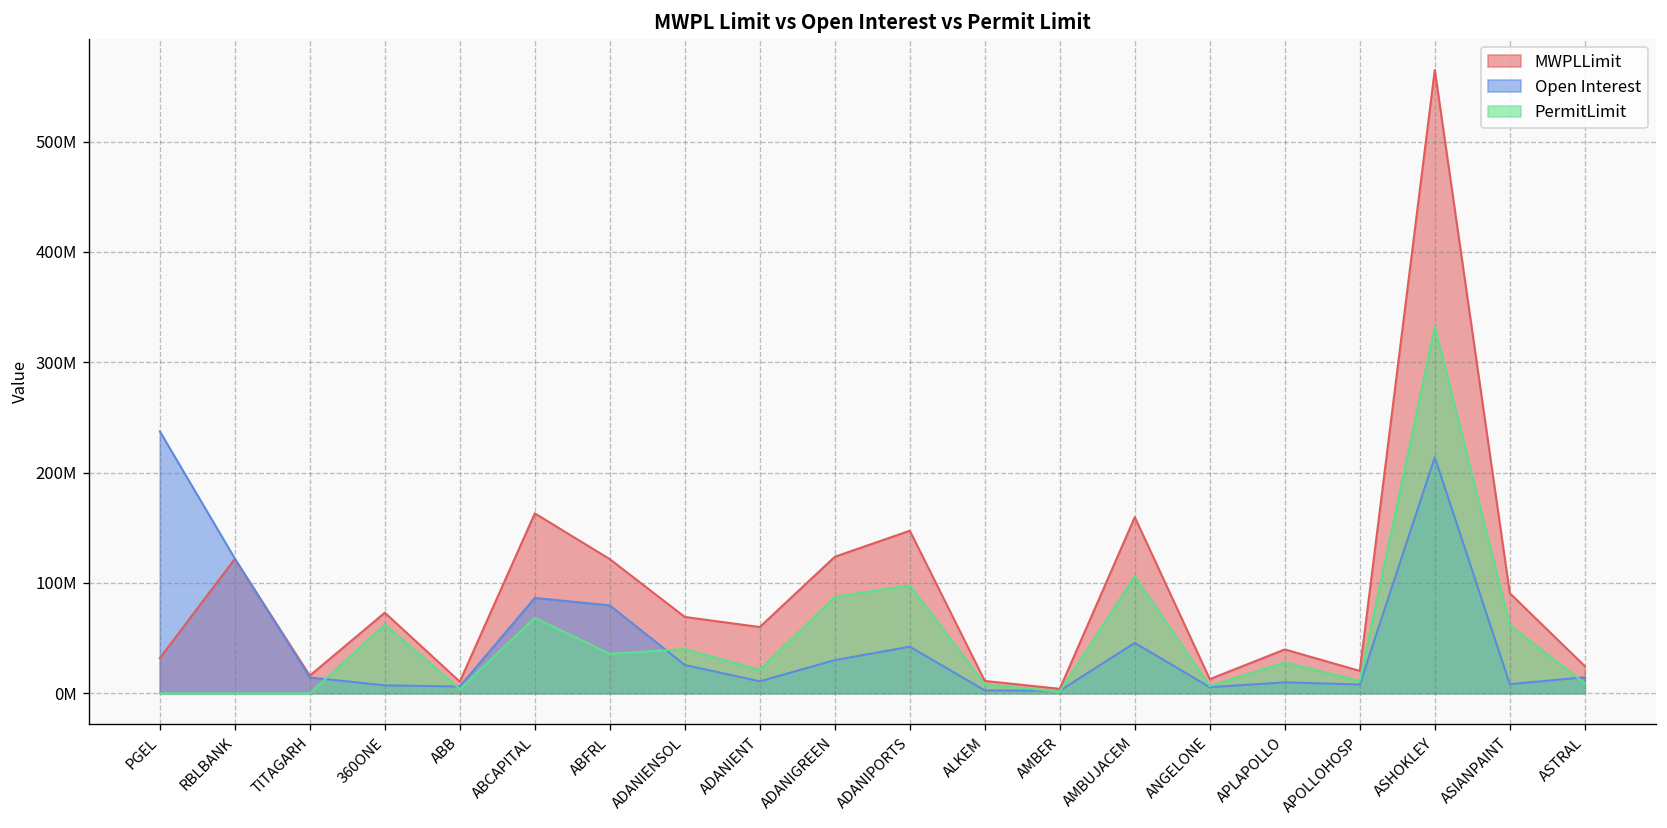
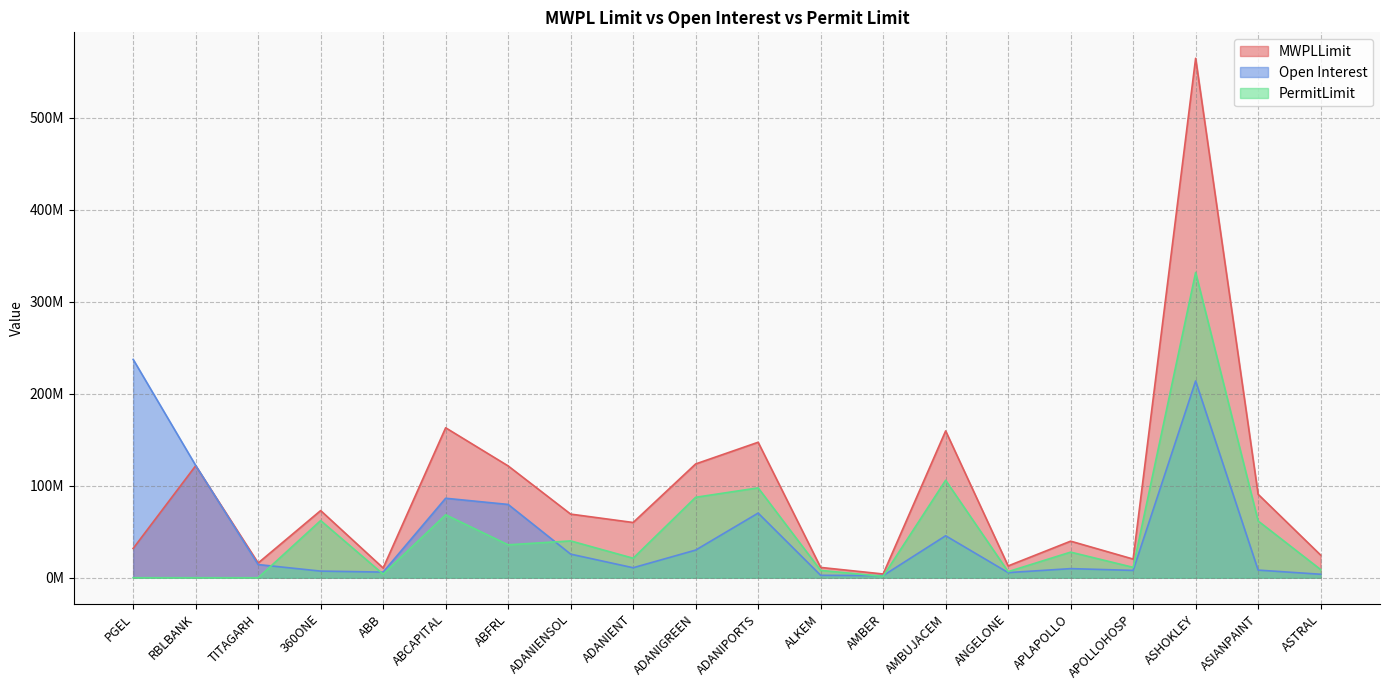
Open Interest, ADANIPORTS: 40000000 -> 70000000
Open Interest, ASTRAL: 10000000 -> 0
